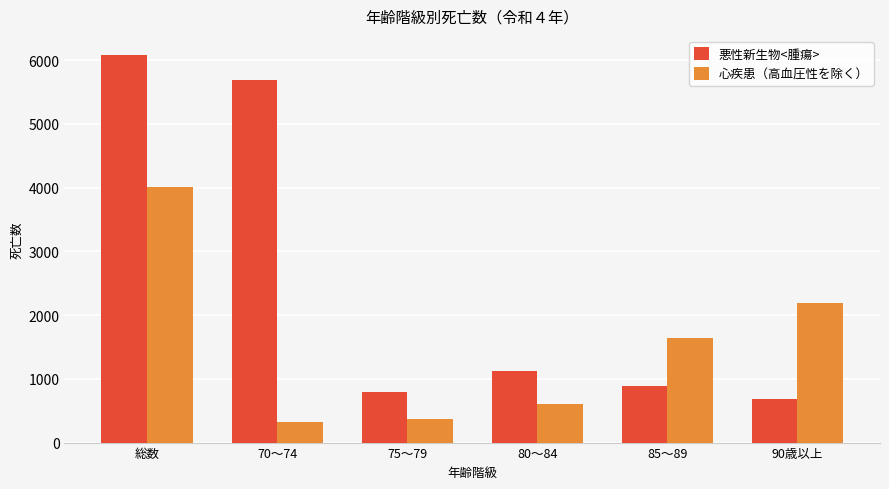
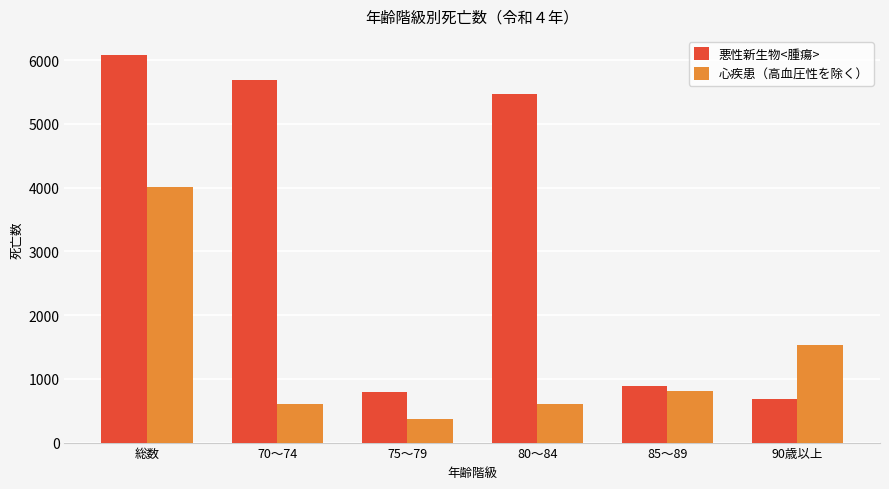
心疾患（高血圧性を除く）, 70～74: 300 -> 600
悪性新生物<腫瘍>, 80～84: 1100 -> 5500
心疾患（高血圧性を除く）, 85～89: 1600 -> 800
心疾患（高血圧性を除く）, 90歳以上: 2200 -> 1500
